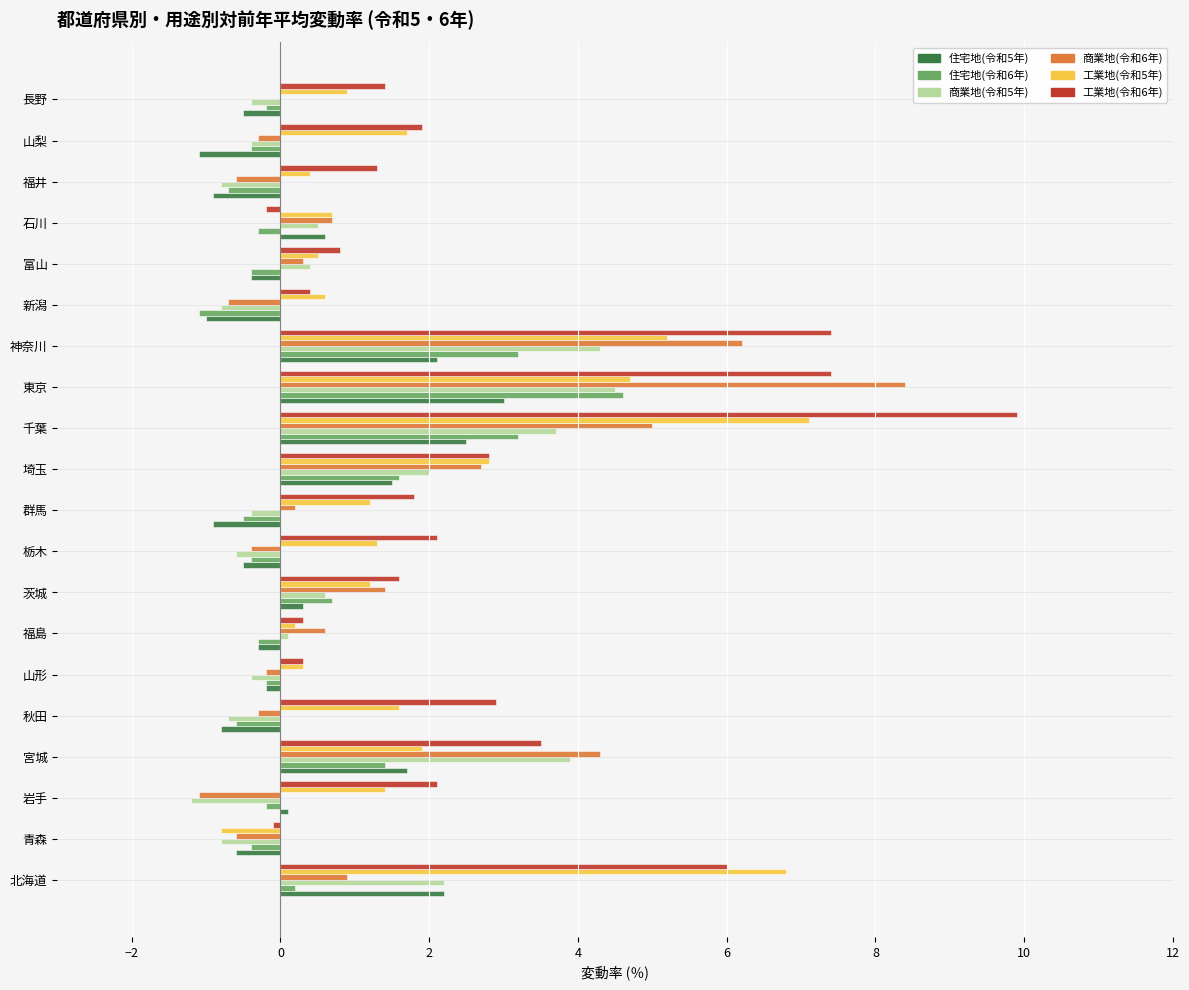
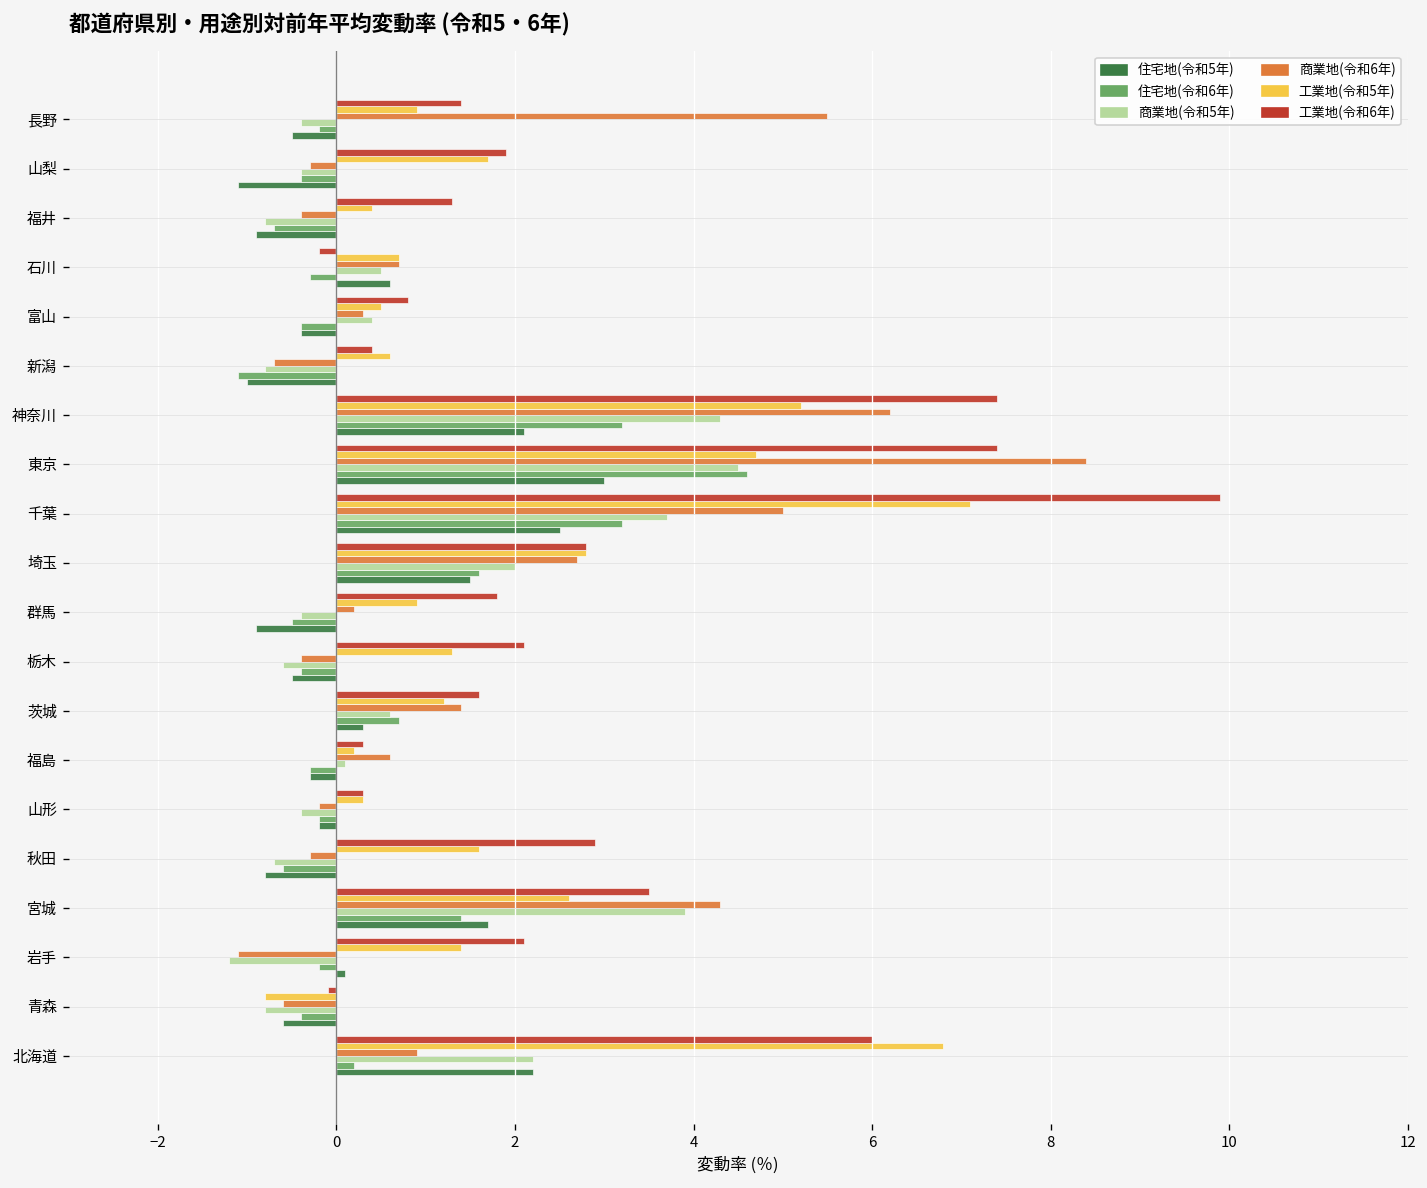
商業地(令和6年), 長野: 0.0 -> 5.5
商業地(令和6年), 福井: -0.6 -> -0.4
工業地(令和5年), 群馬: 1.2 -> 0.9
工業地(令和5年), 宮城: 1.9 -> 2.6
